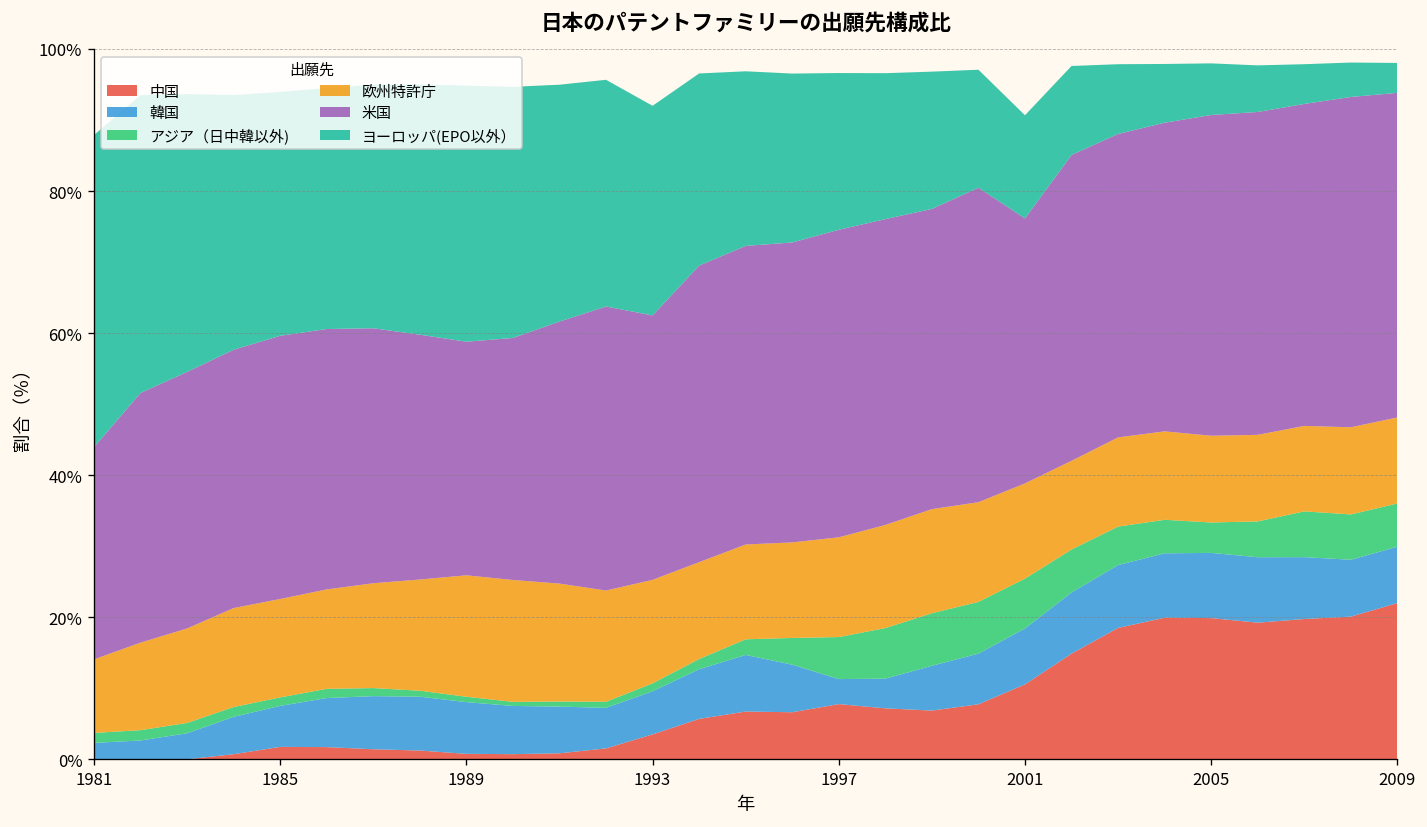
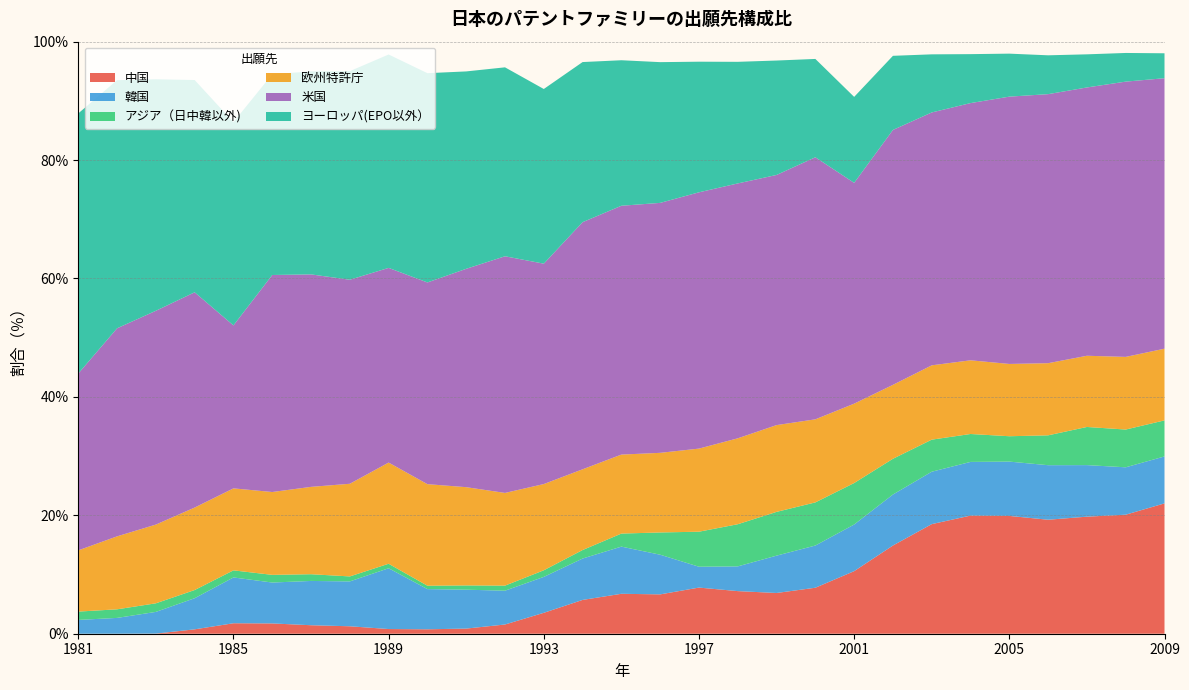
韓国, 1985: 6% -> 8%
米国, 1985: 37% -> 28%
韓国, 1989: 7% -> 10%
